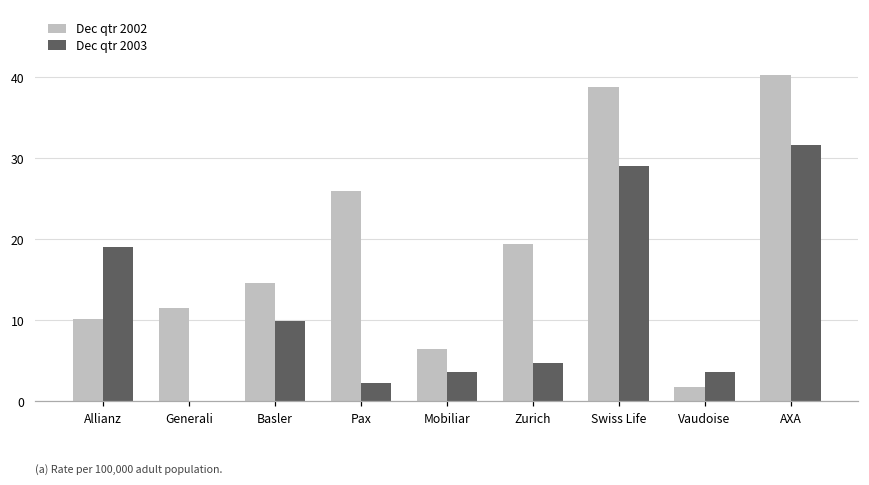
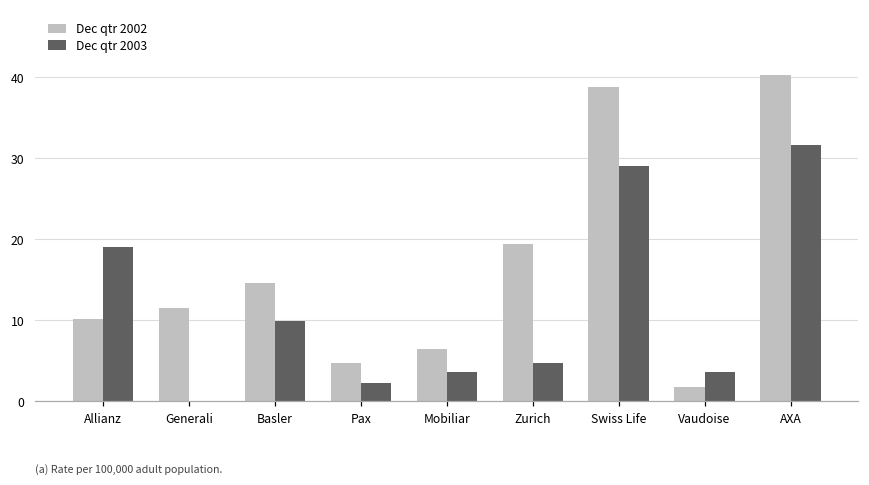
Dec qtr 2002, Pax: 26 -> 5
